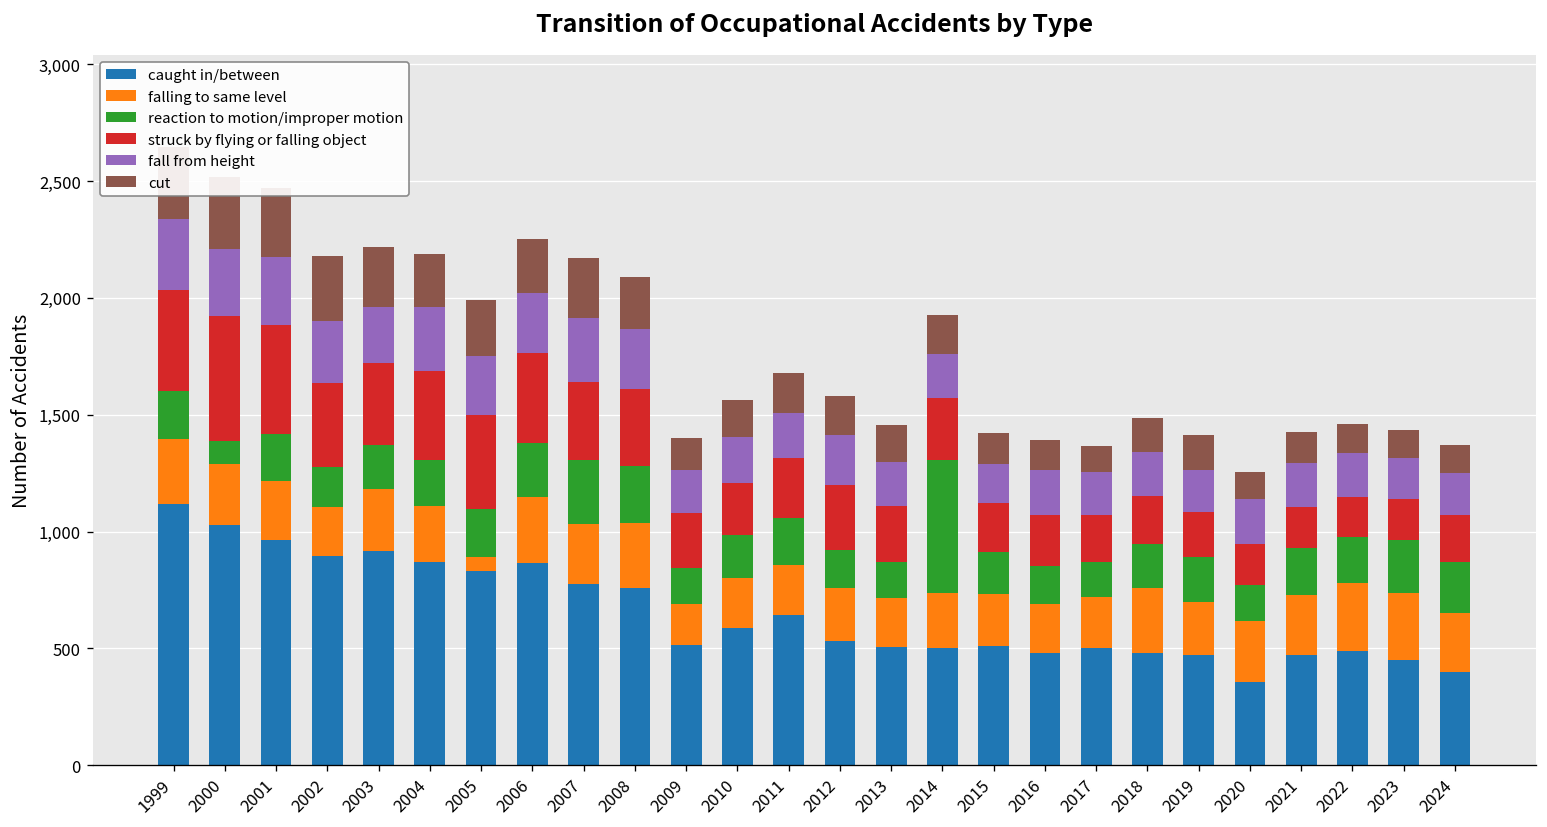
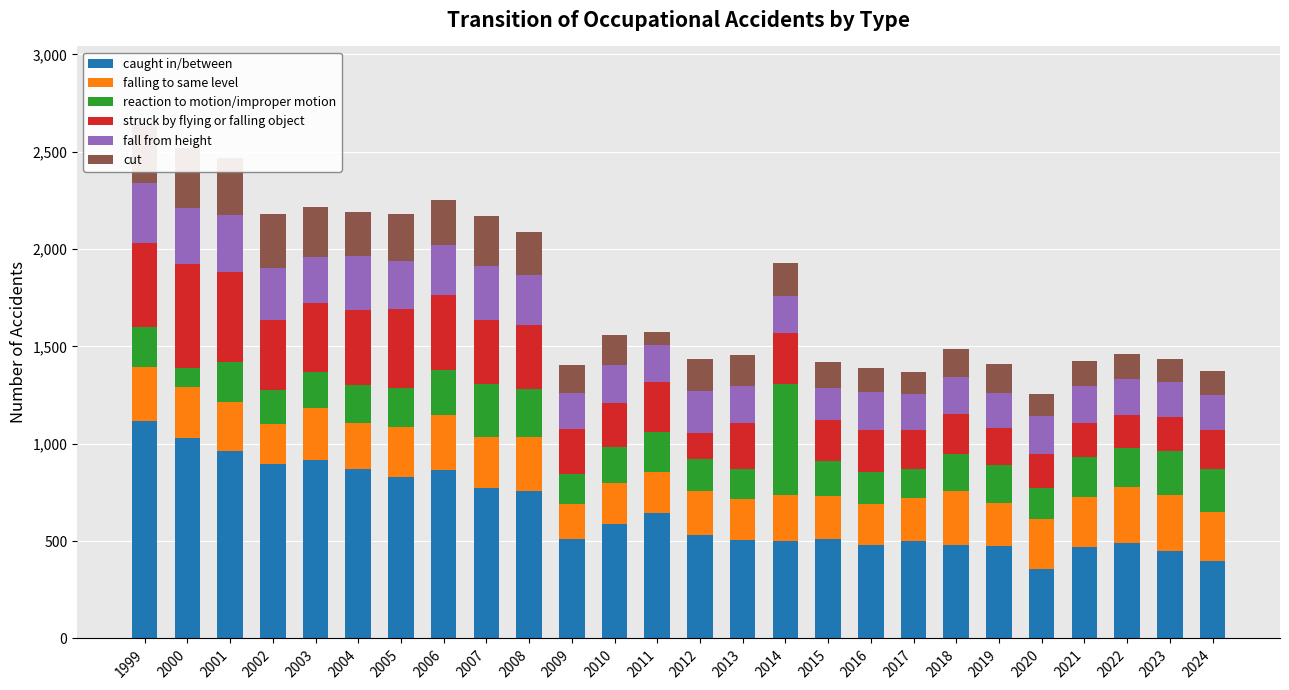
falling to same level, 2005: 60 -> 250
cut, 2011: 170 -> 70
struck by flying or falling object, 2012: 280 -> 130
